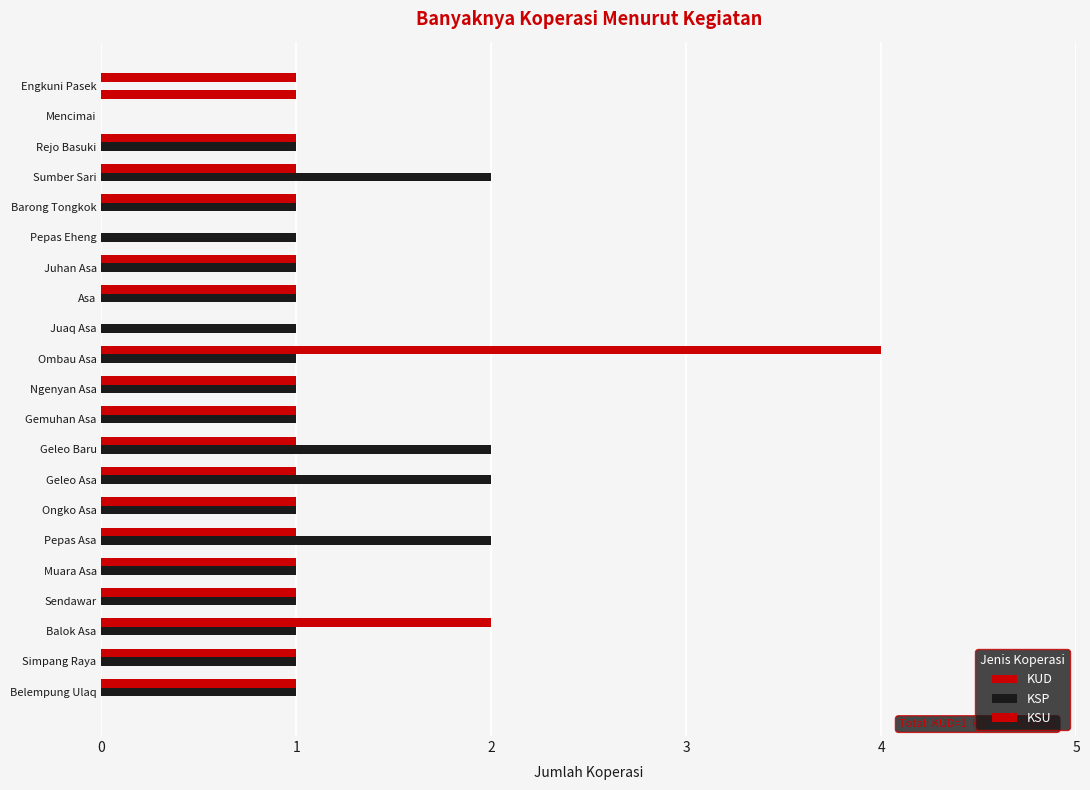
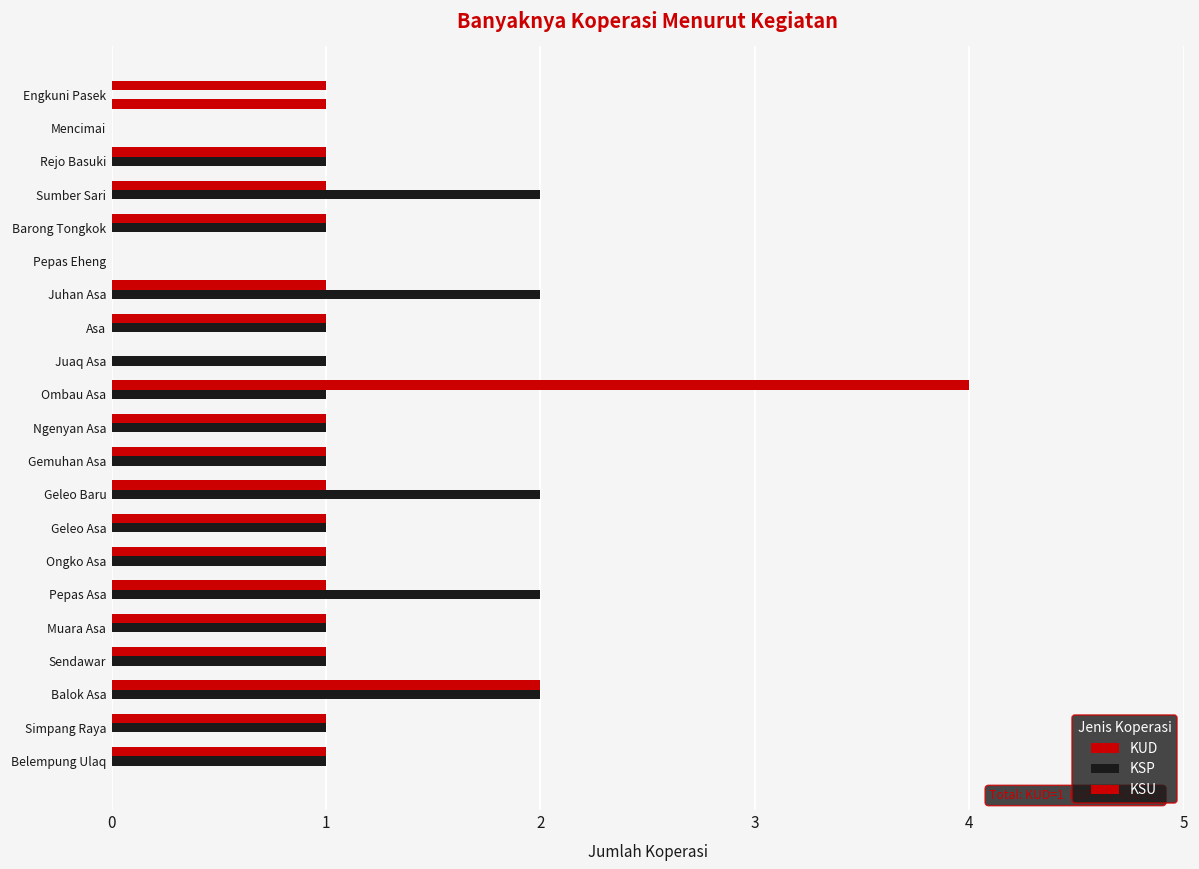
KSP, Pepas Eheng: 1 -> 0
KSP, Juhan Asa: 1 -> 2
KSP, Geleo Asa: 2 -> 1
KSP, Balok Asa: 1 -> 2
